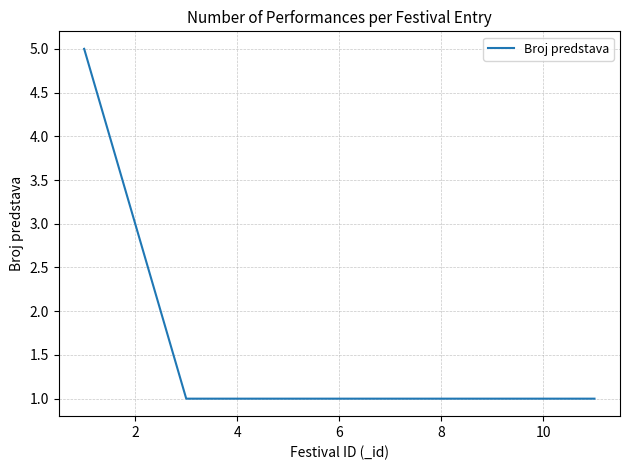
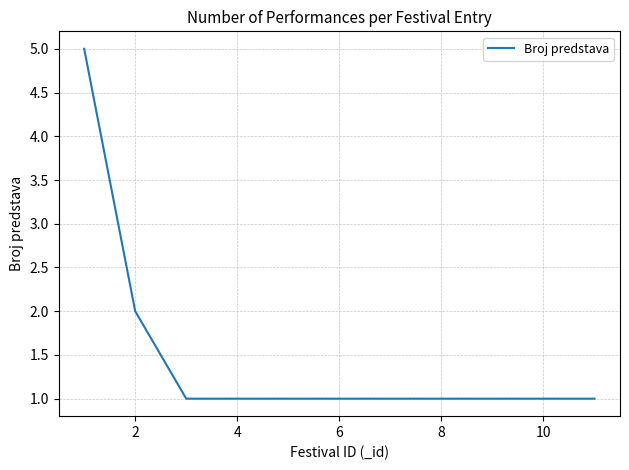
2: 3 -> 2
